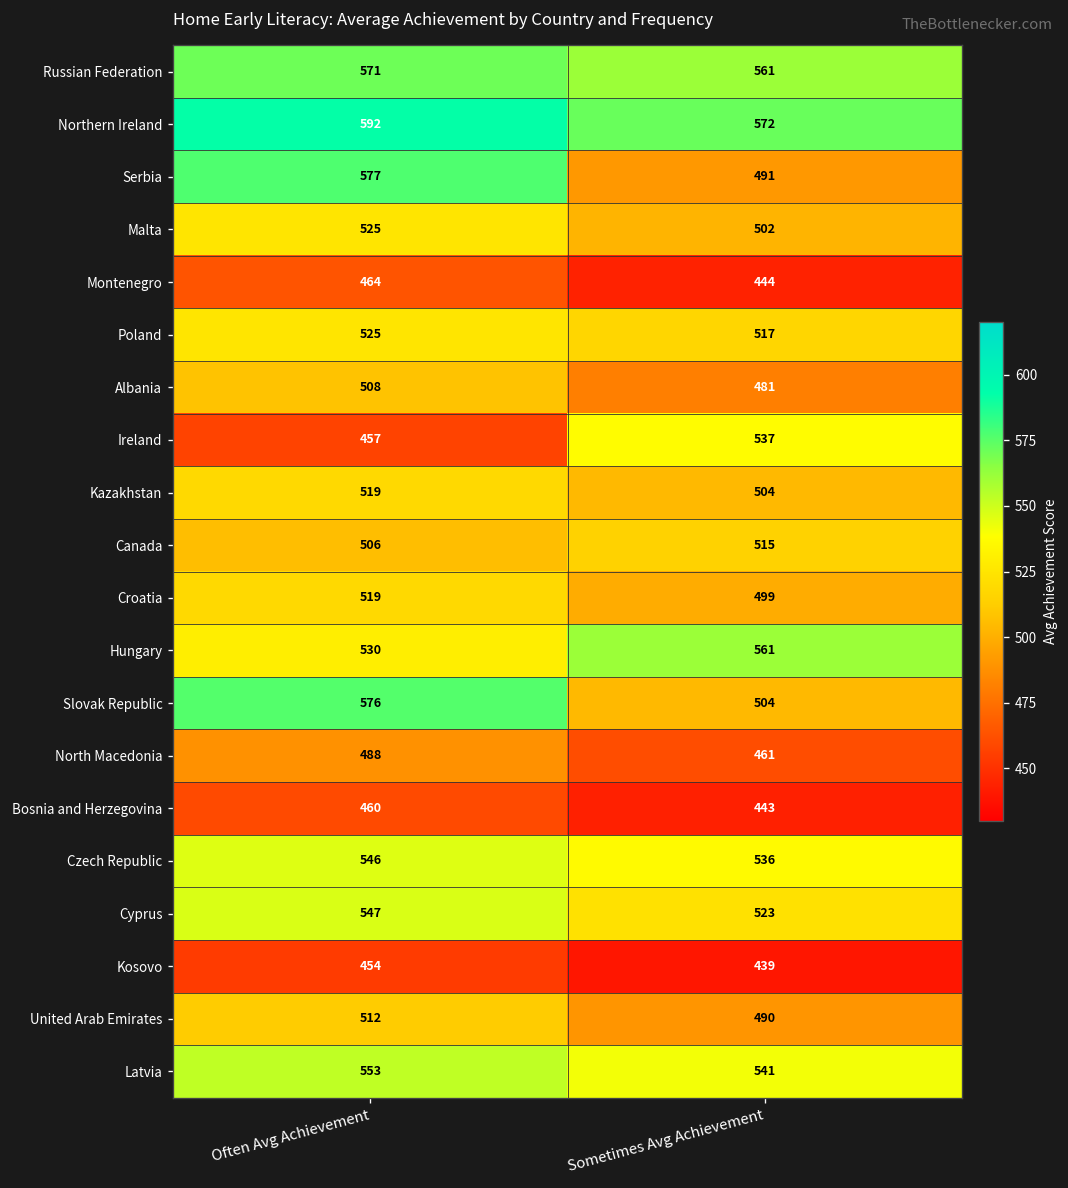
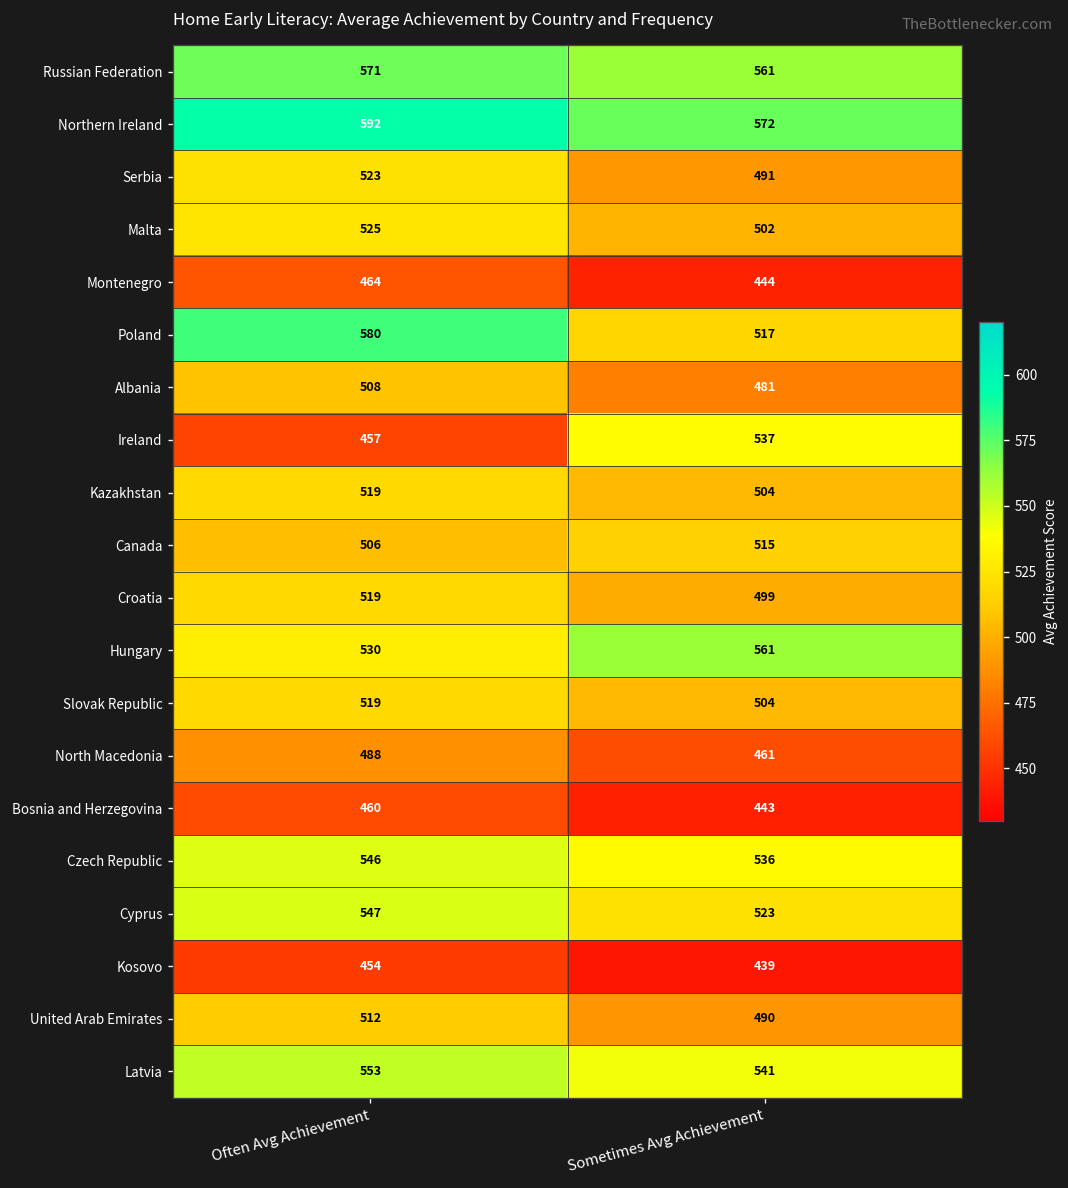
Serbia, Often Avg Achievement: 577 -> 523
Poland, Often Avg Achievement: 525 -> 580
Slovak Republic, Often Avg Achievement: 576 -> 519
